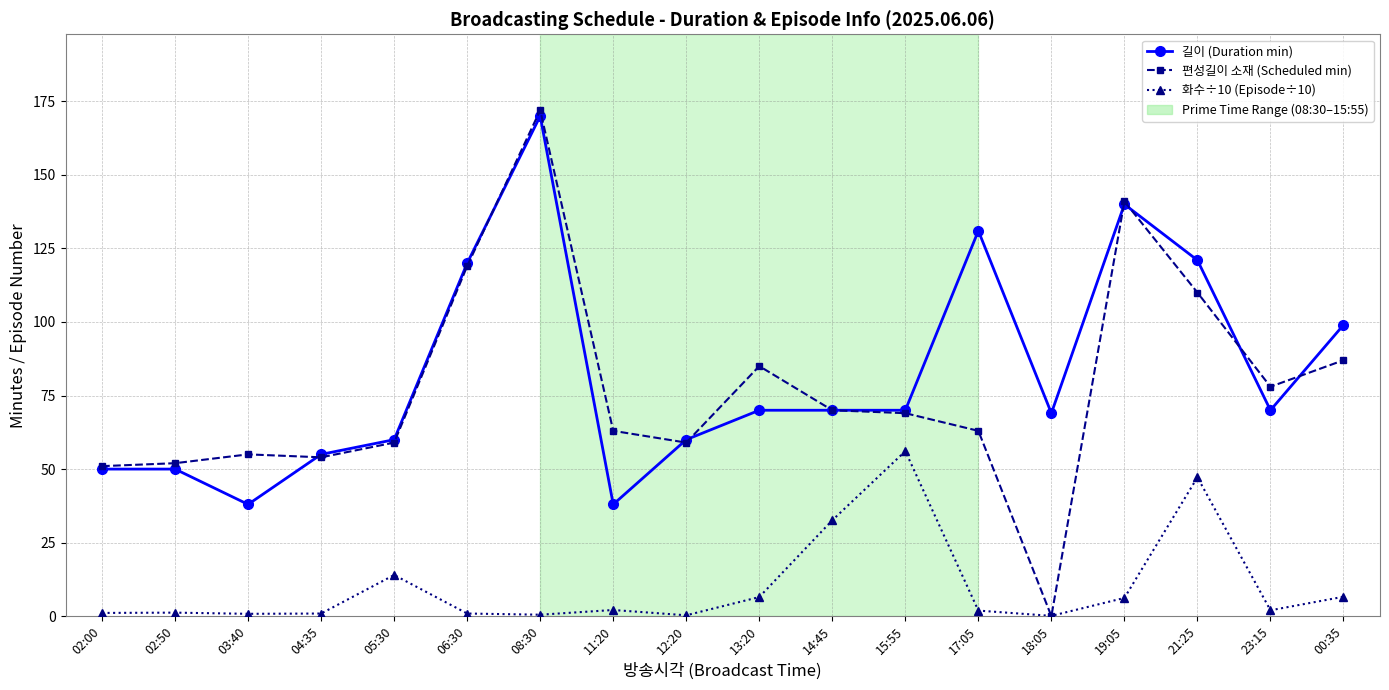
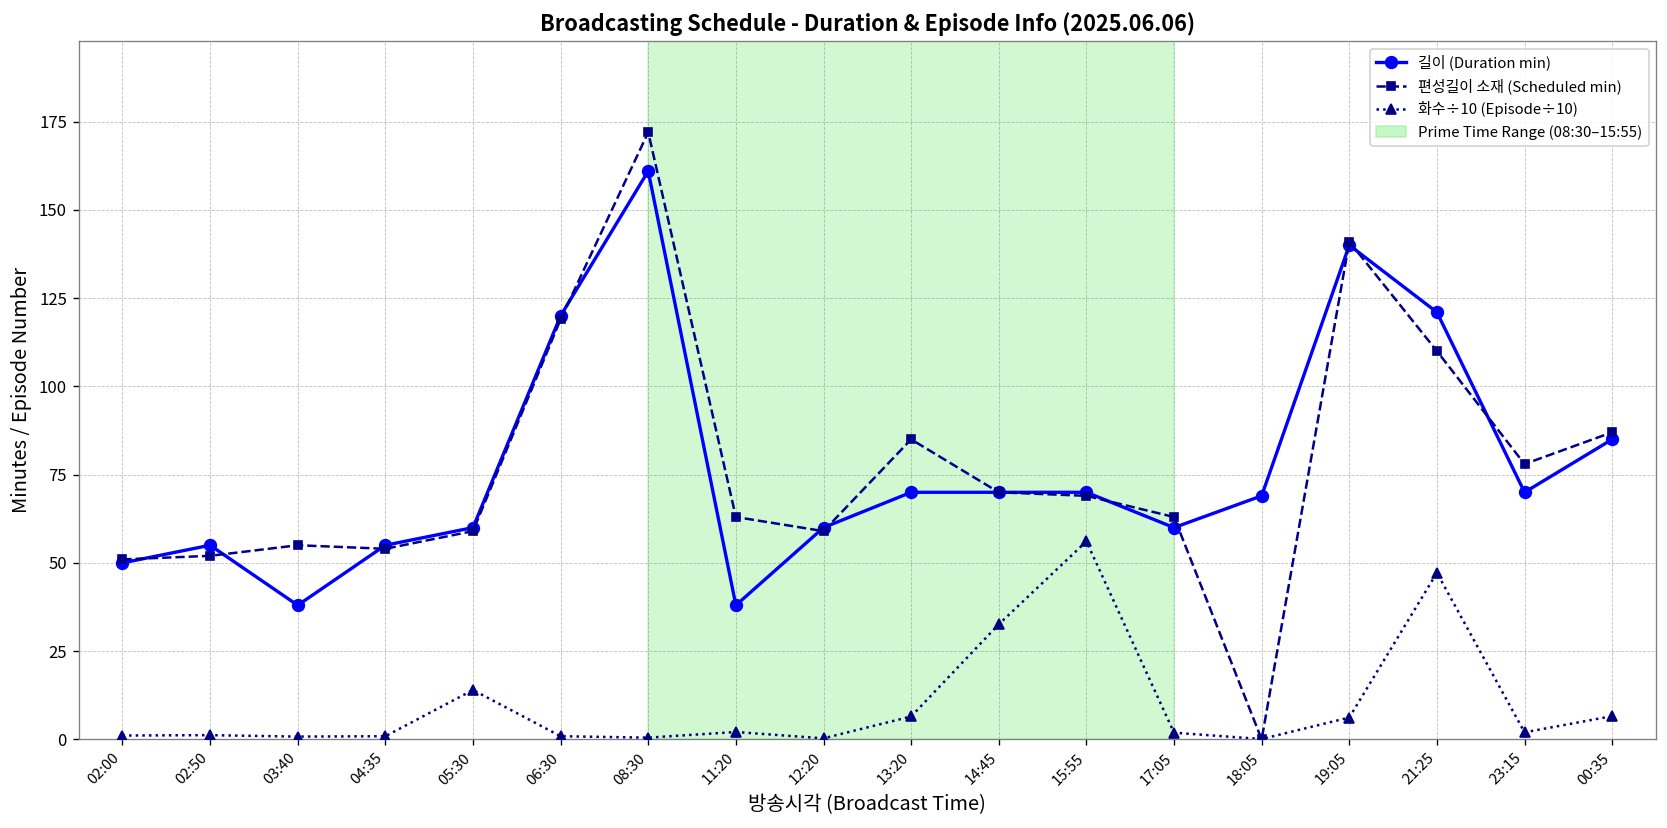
길이 (Duration min), 02:50: 50 -> 55
길이 (Duration min), 08:30: 170 -> 161
길이 (Duration min), 17:05: 131 -> 60
길이 (Duration min), 00:35: 99 -> 85
